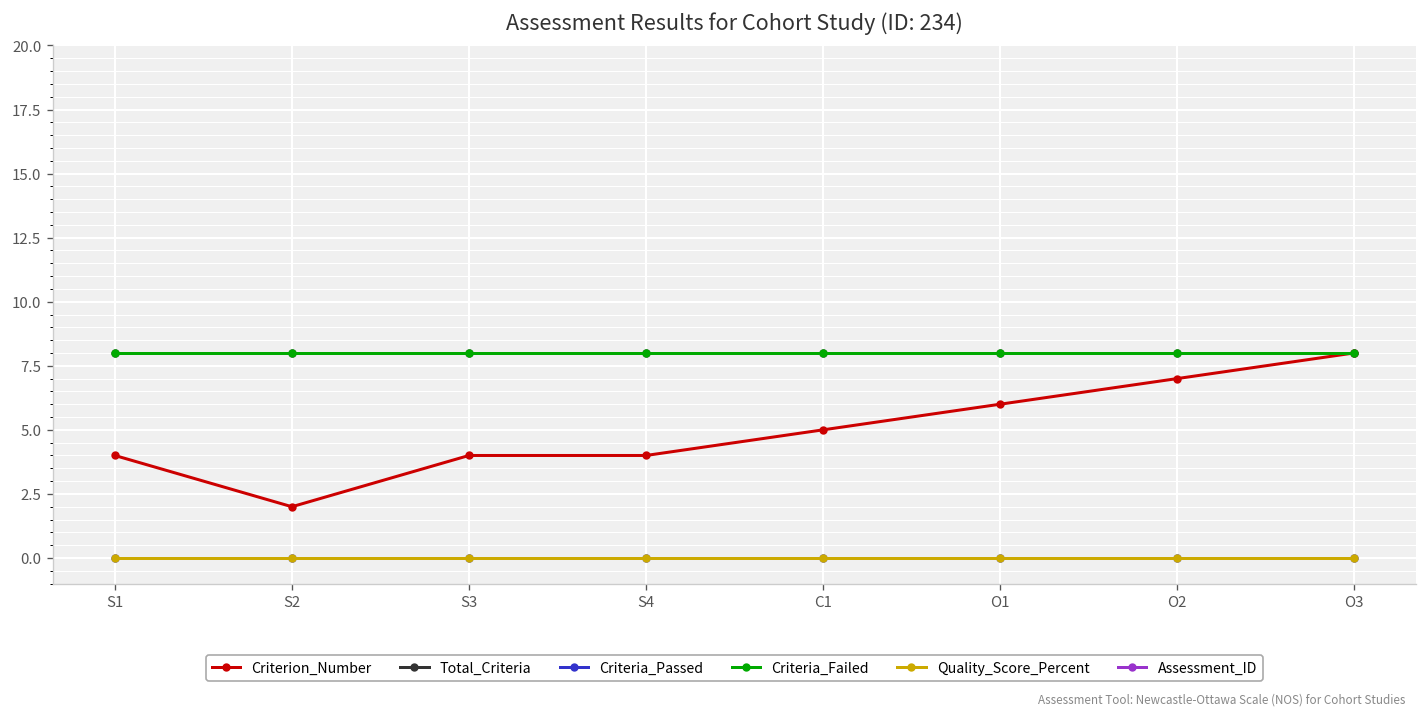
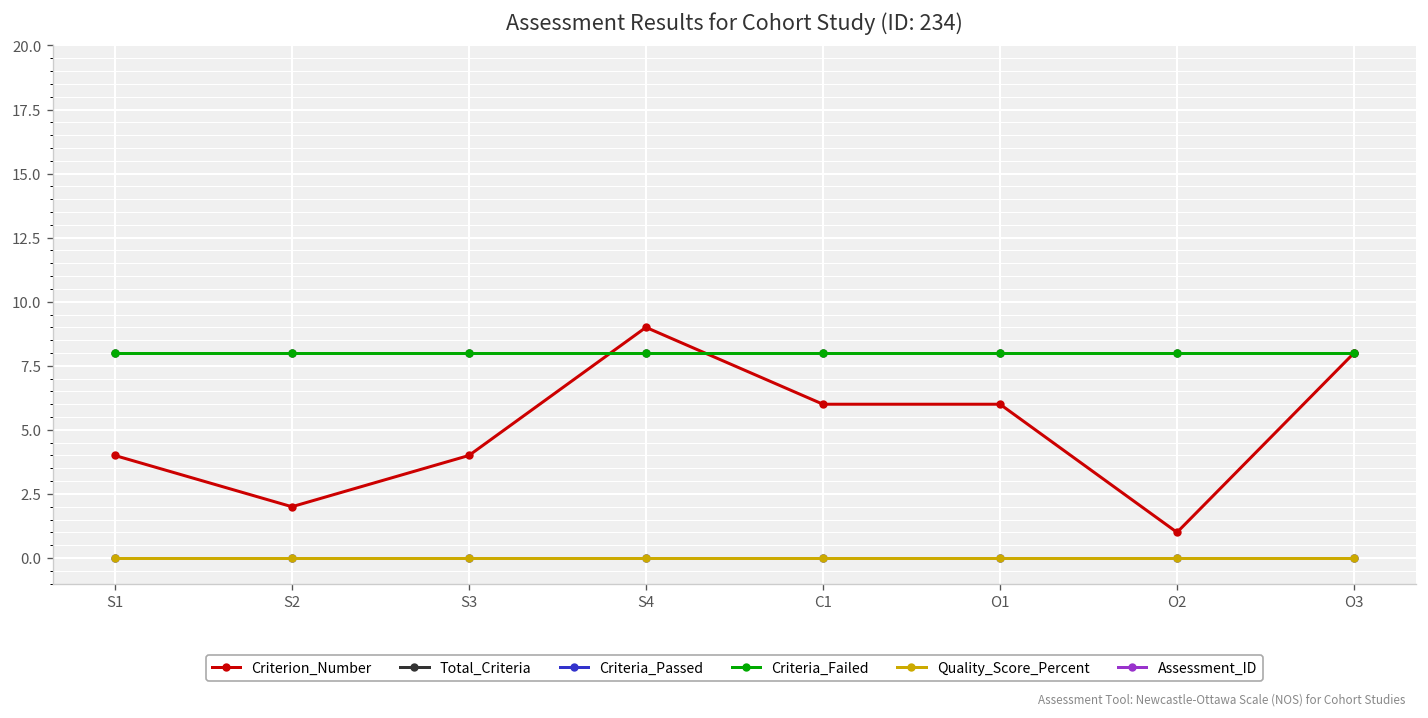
Criterion_Number, S4: 4 -> 9
Criterion_Number, C1: 5 -> 6
Criterion_Number, O2: 7 -> 1
